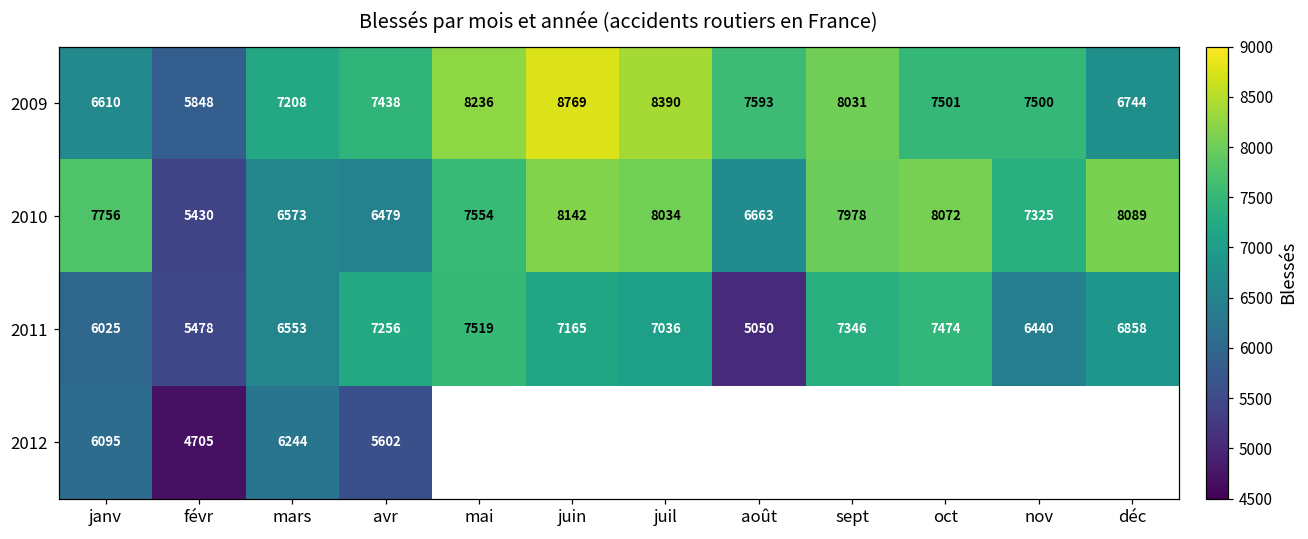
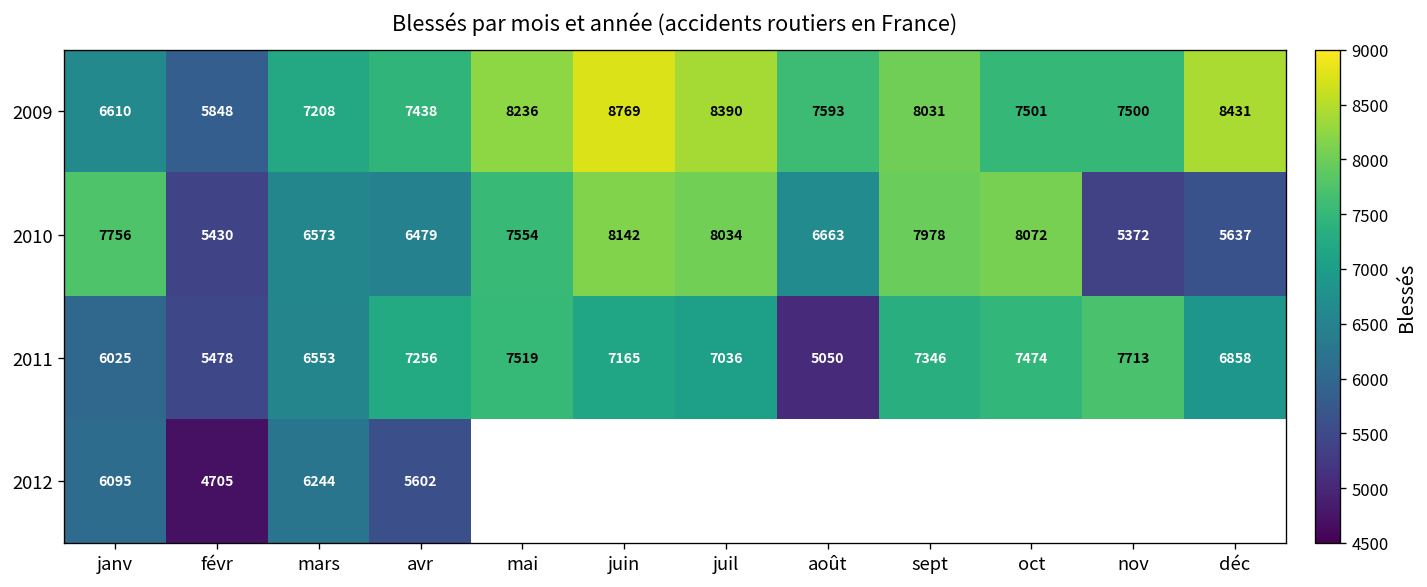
2009, déc: 6744 -> 8431
2010, nov: 7325 -> 5372
2010, déc: 8089 -> 5637
2011, nov: 6440 -> 7713
